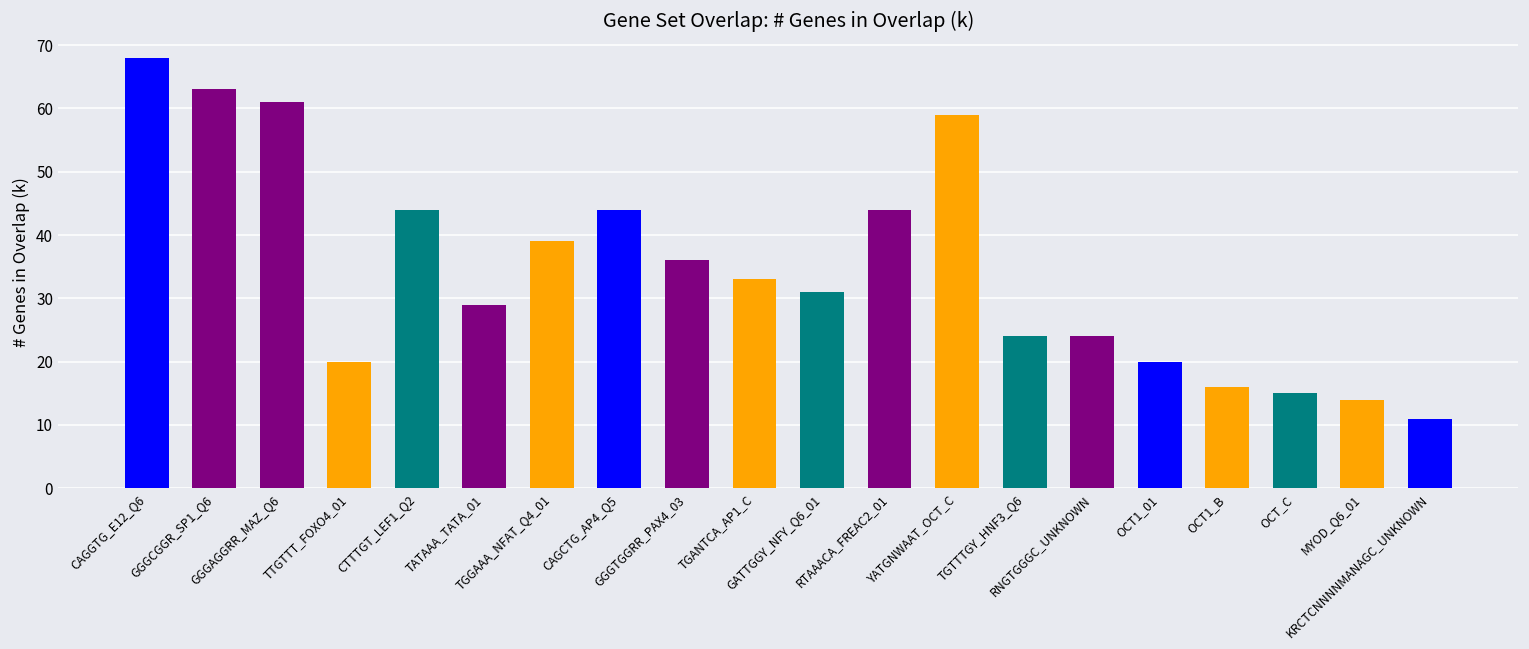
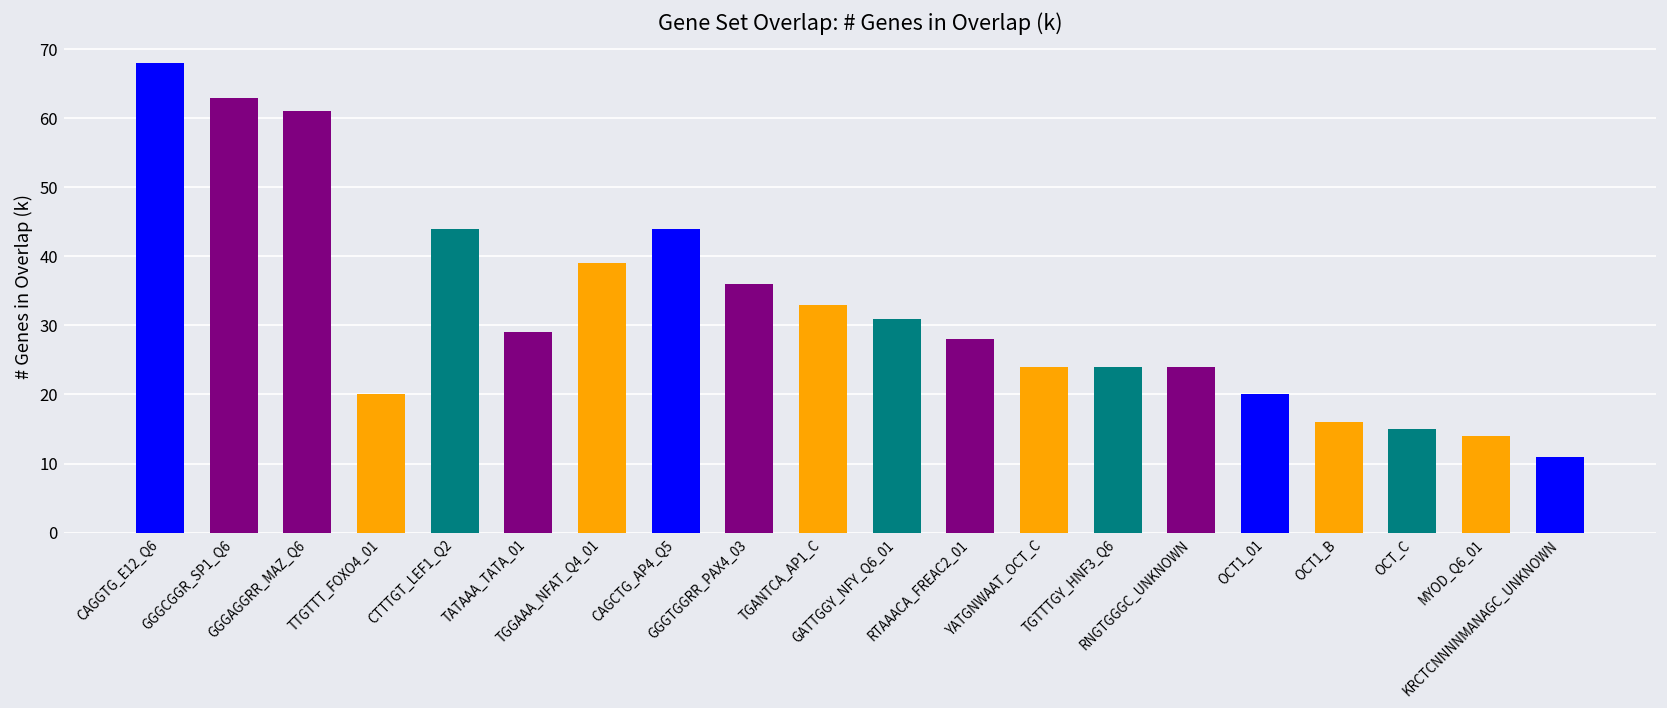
RTAAACA_FREAC2_01: 44 -> 28
YATGNWAAT_OCT_C: 59 -> 24
